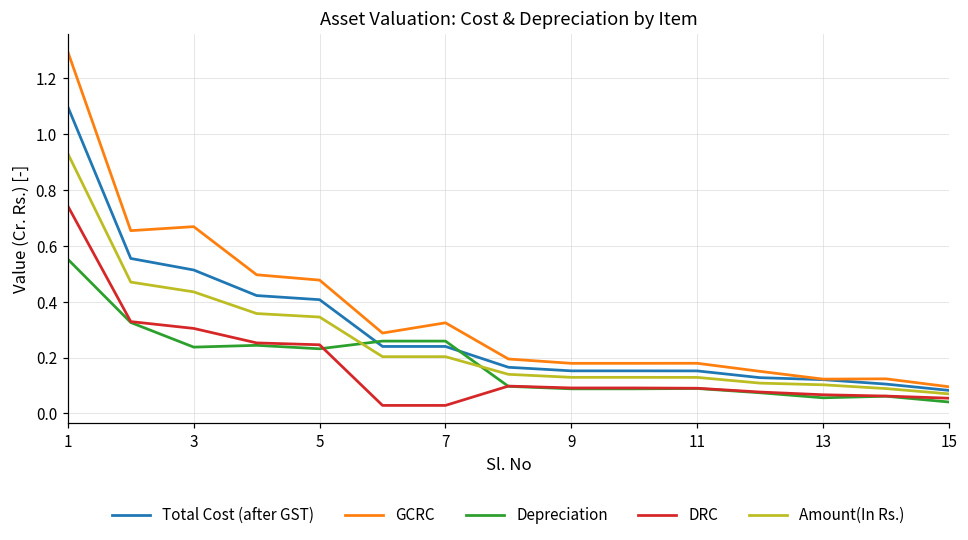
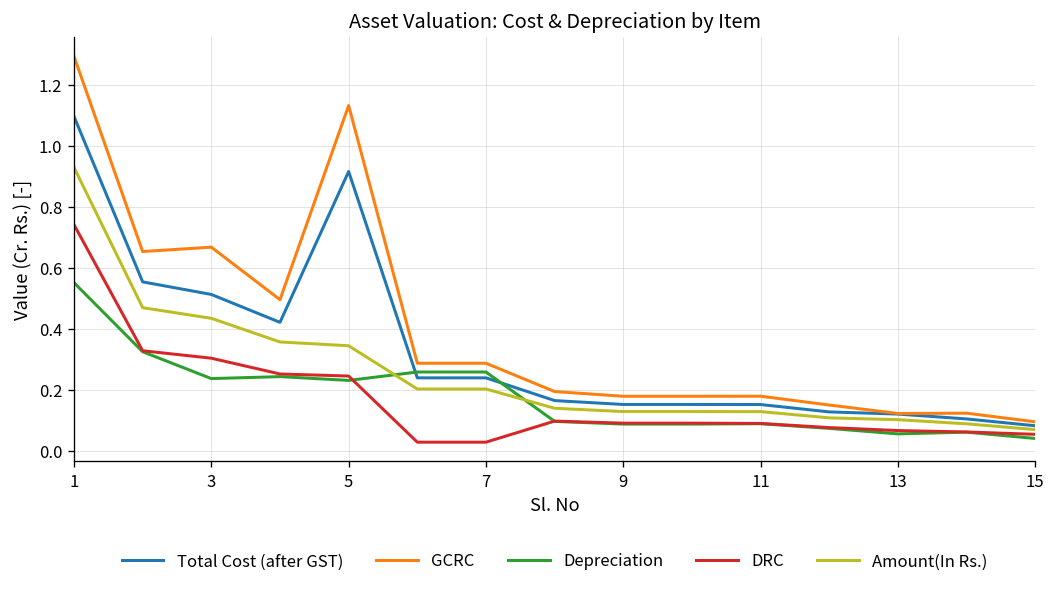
Total Cost (after GST), 5: 0.41 -> 0.92
GCRC, 5: 0.48 -> 1.13
GCRC, 7: 0.32 -> 0.29
